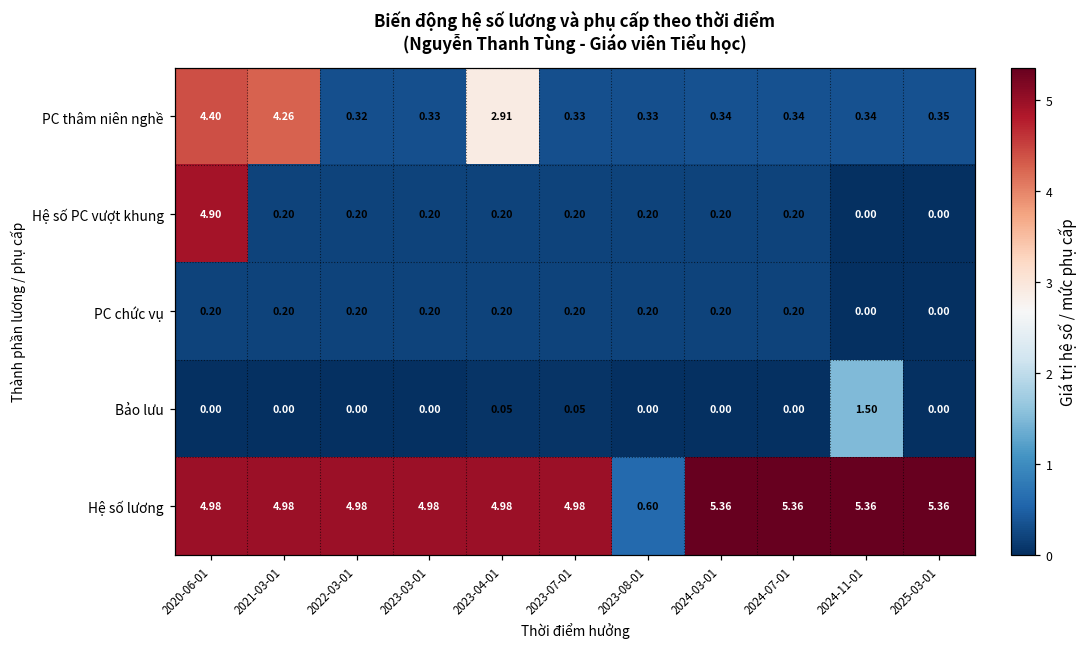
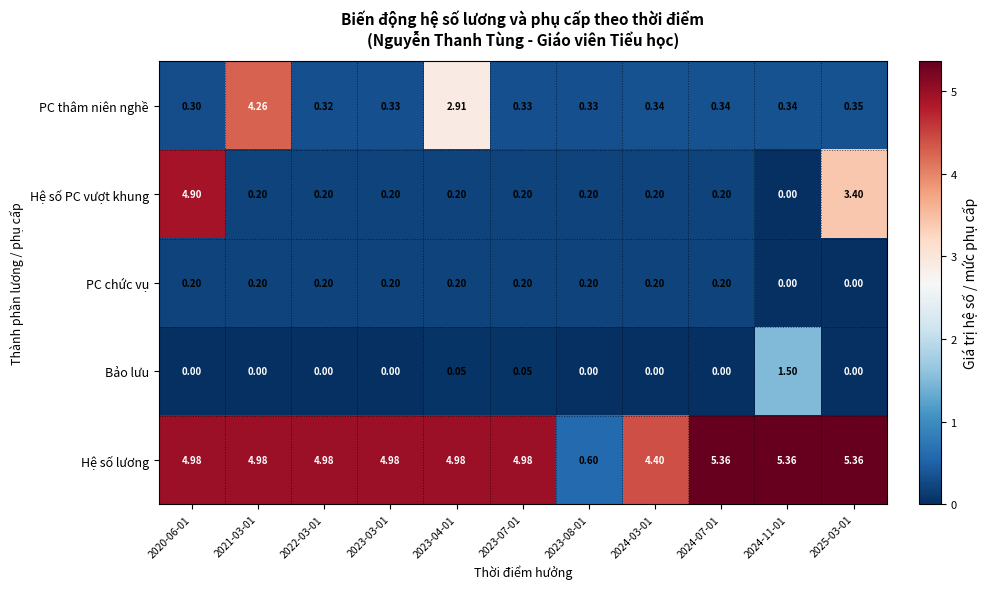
PC thâm niên nghề, 2020-06-01: 4.40 -> 0.30
Hệ số PC vượt khung, 2025-03-01: 0.00 -> 3.40
Hệ số lương, 2024-03-01: 5.36 -> 4.40
